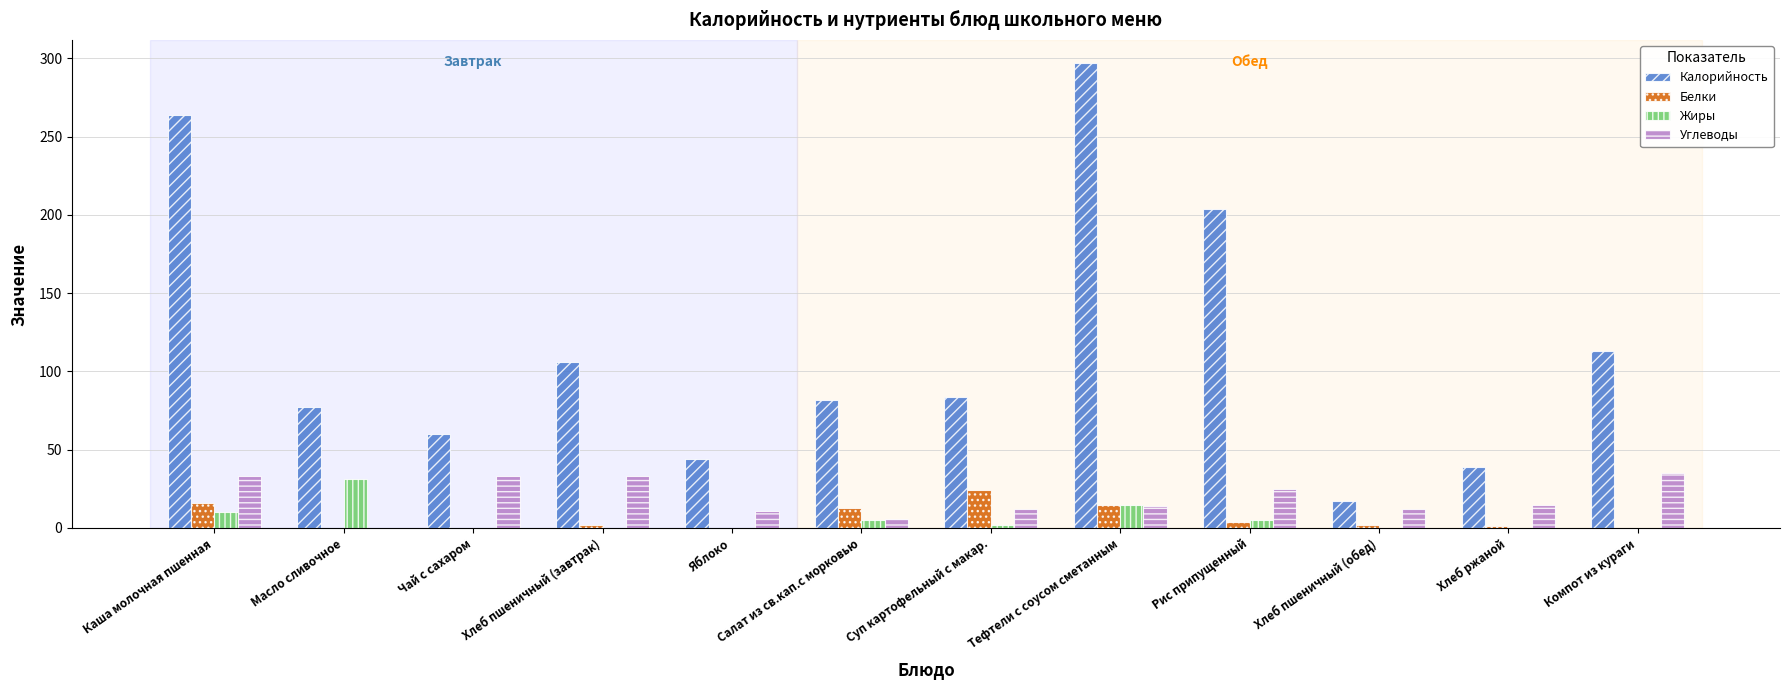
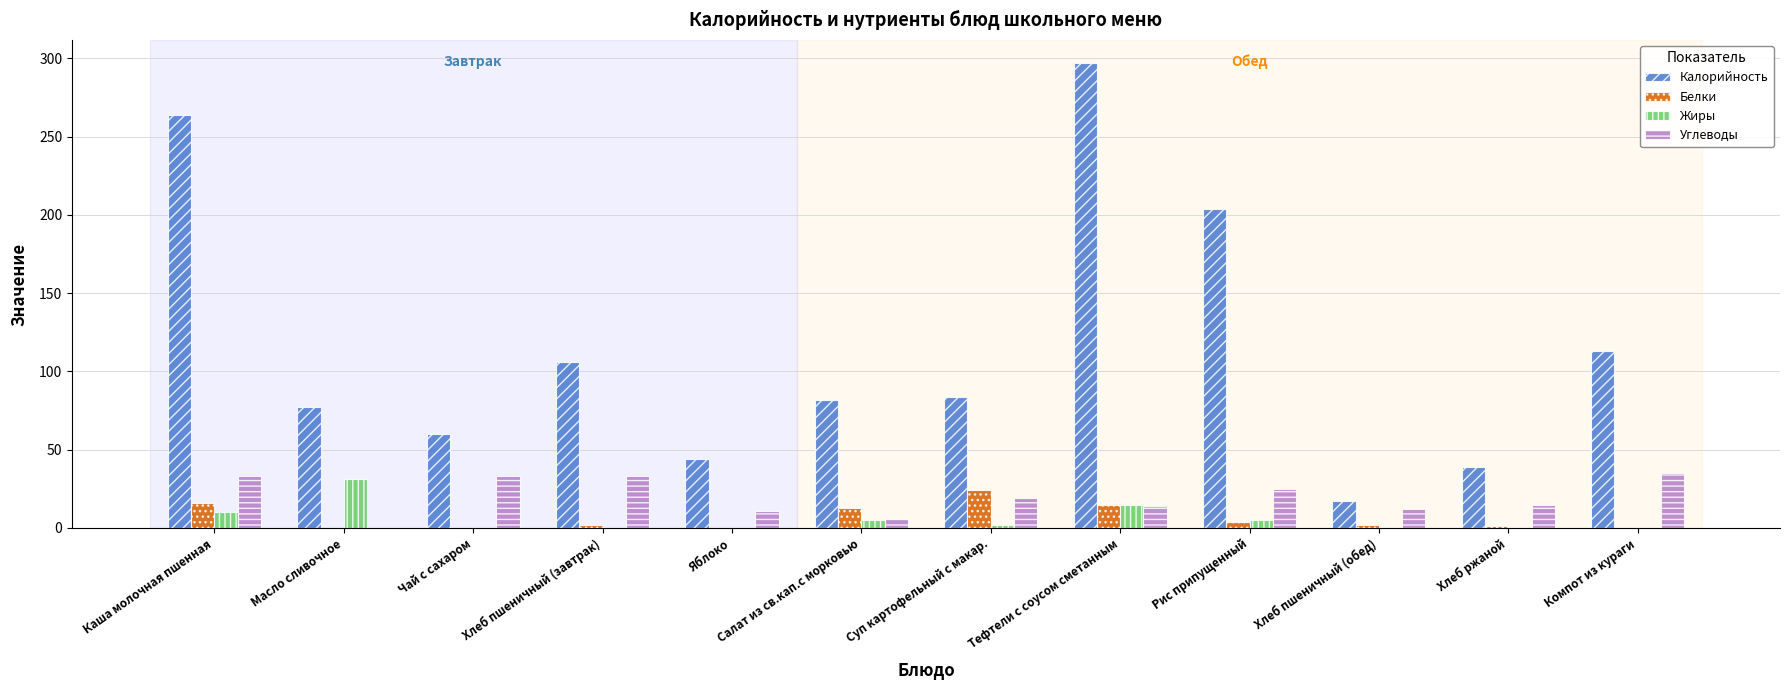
Углеводы, Суп картофельный с макар.: 12 -> 19
